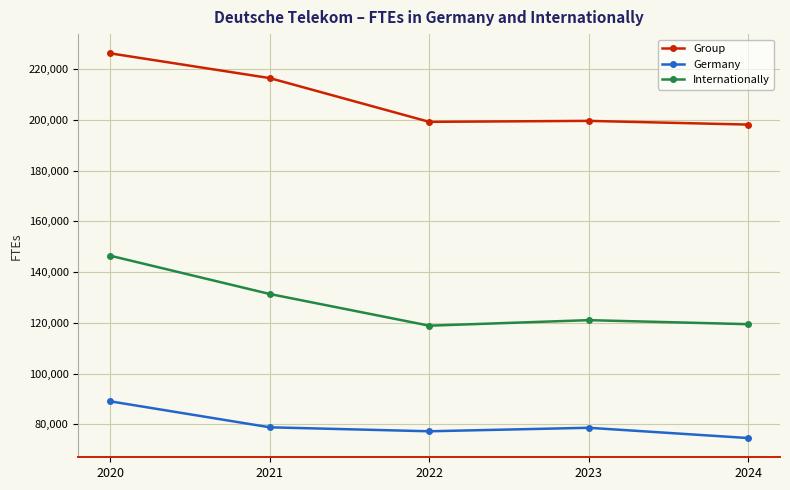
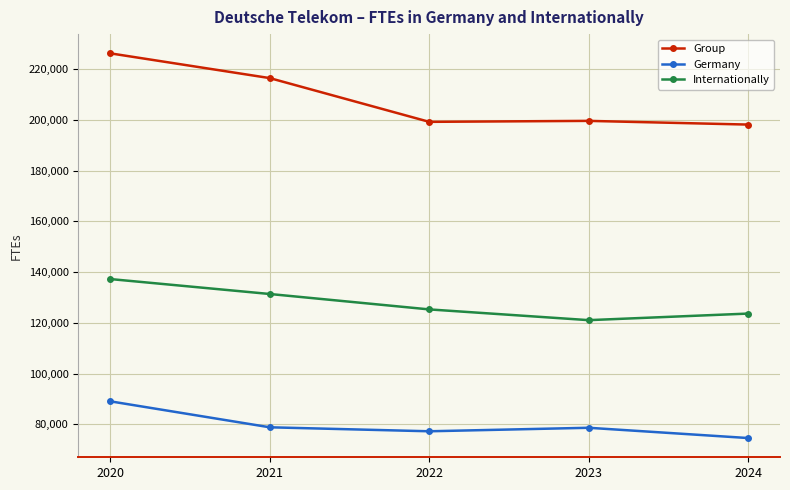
Internationally, 2020: 146,000 -> 137,000
Internationally, 2022: 119,000 -> 125,000
Internationally, 2024: 119,000 -> 124,000
